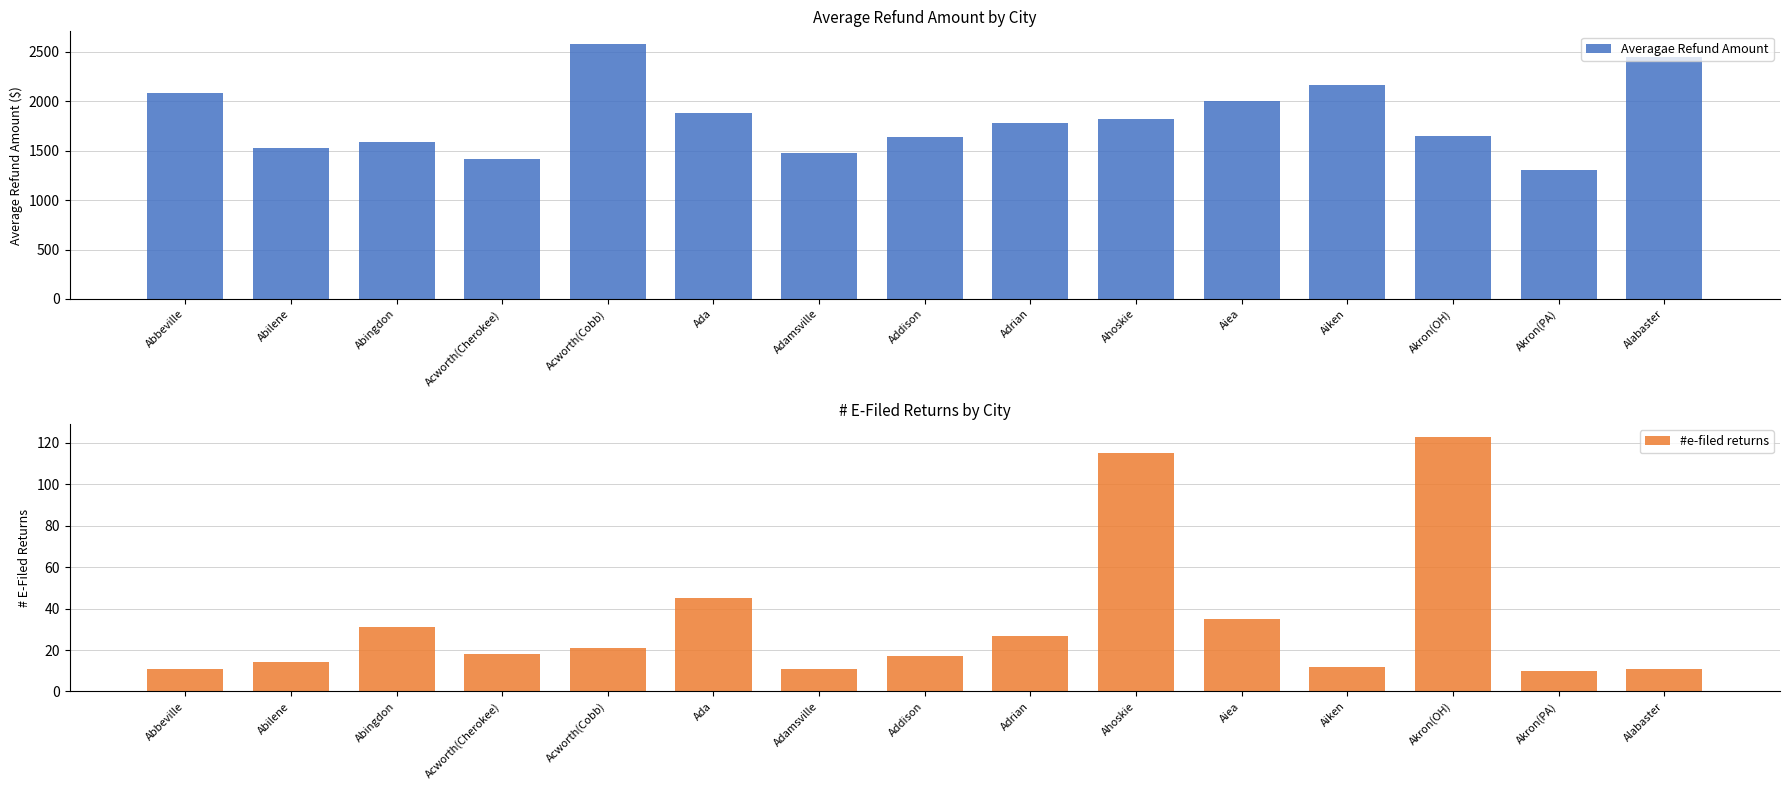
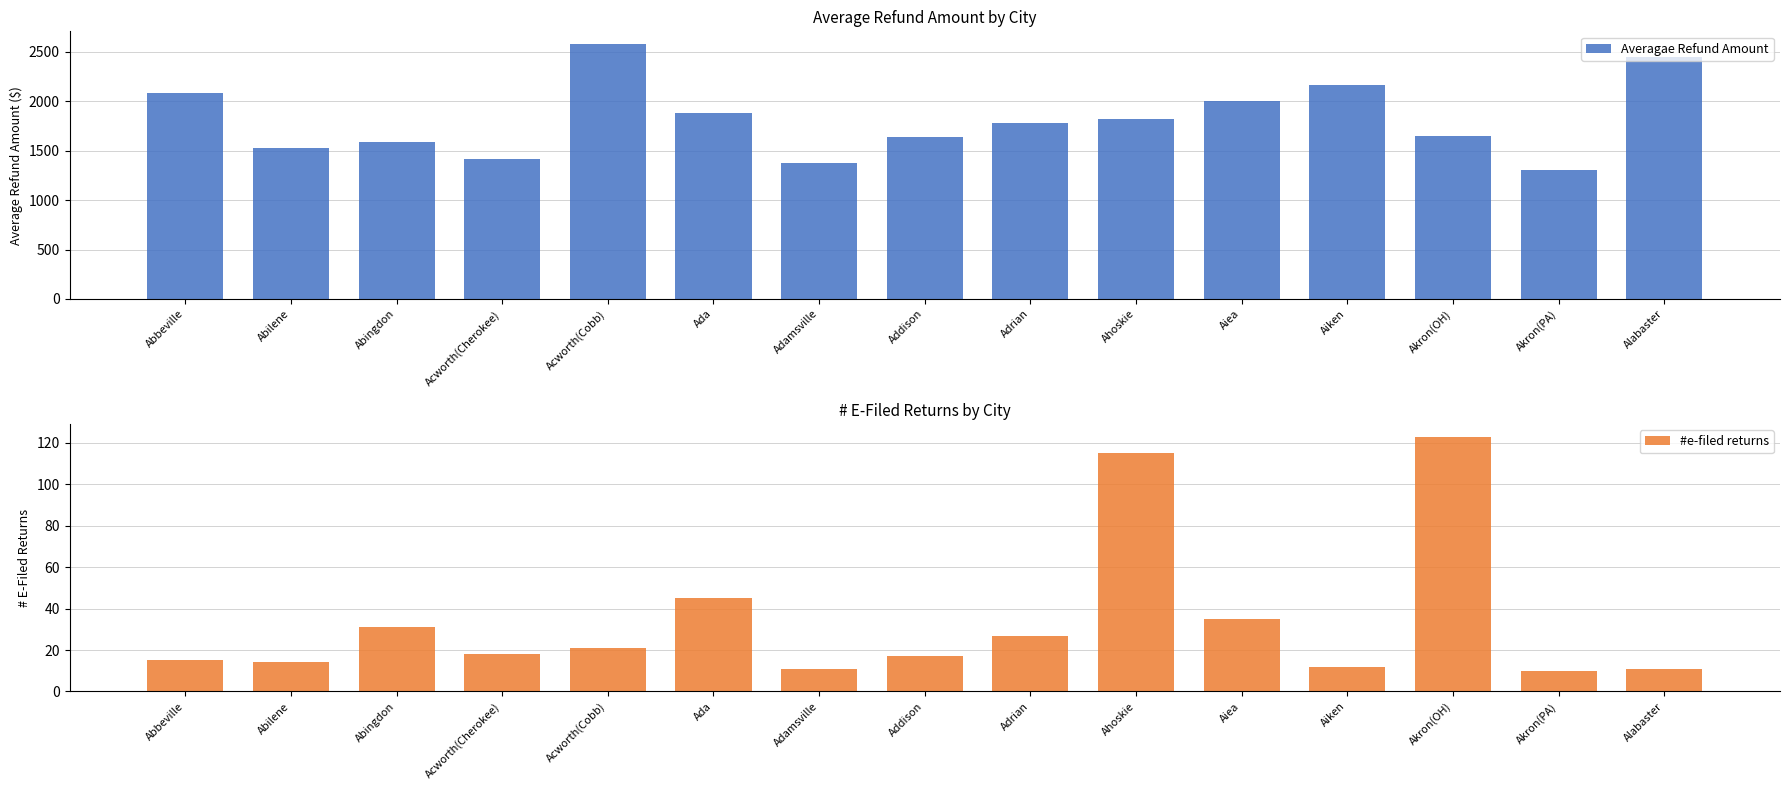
Average Refund Amount by City, Adamsville: 1500 -> 1400
# E-Filed Returns by City, Abbeville: 11 -> 15
